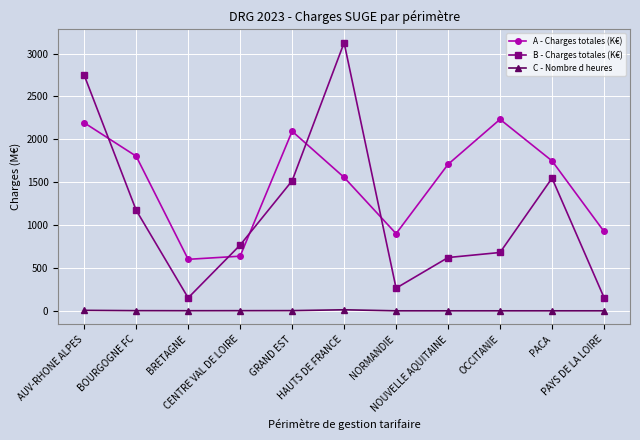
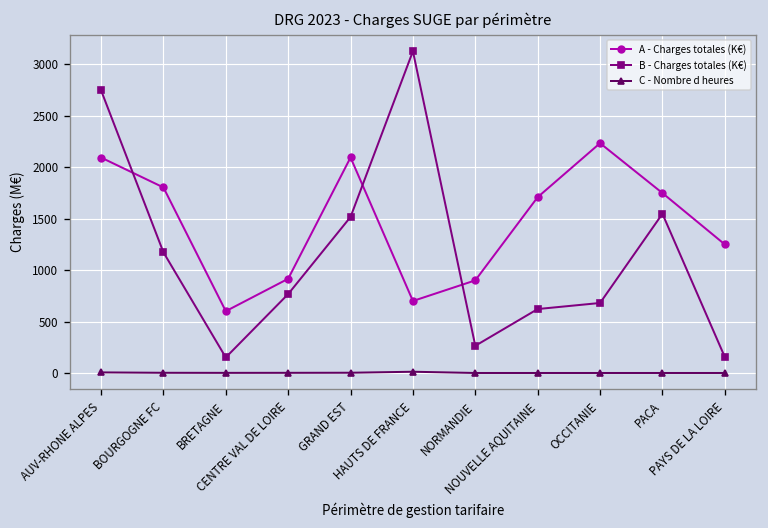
A - Charges totales (K€), AUV-RHONE ALPES: 2200 -> 2100
A - Charges totales (K€), CENTRE VAL DE LOIRE: 600 -> 900
A - Charges totales (K€), HAUTS DE FRANCE: 1600 -> 700
A - Charges totales (K€), PAYS DE LA LOIRE: 900 -> 1200
